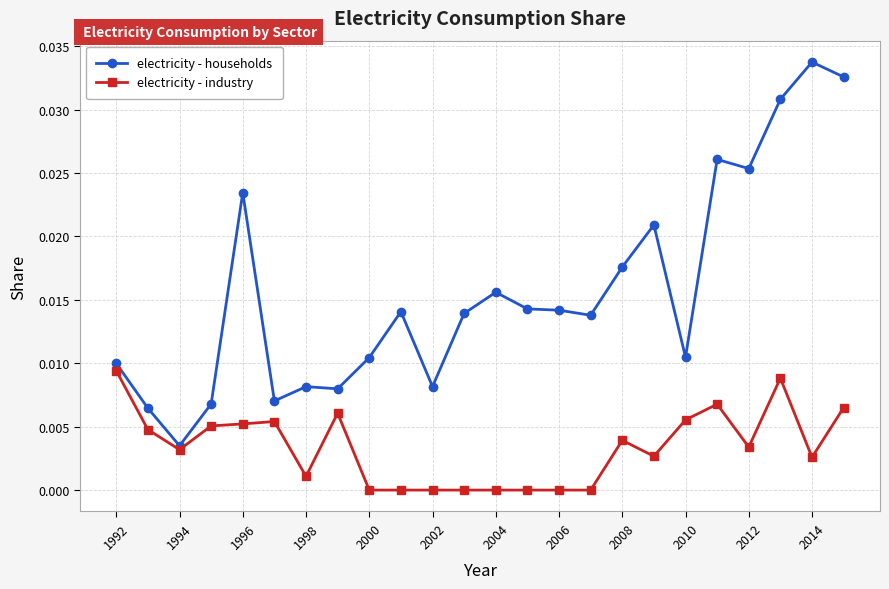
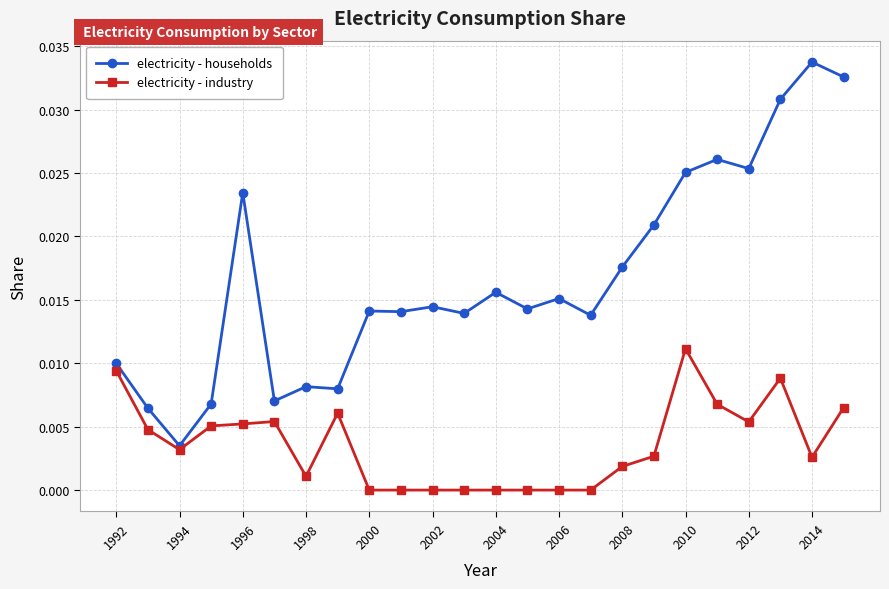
electricity - households, 2000: 0.0104 -> 0.0141
electricity - households, 2002: 0.0082 -> 0.0145
electricity - households, 2006: 0.0142 -> 0.0151
electricity - industry, 2008: 0.0039 -> 0.0019
electricity - households, 2010: 0.0105 -> 0.0251
electricity - industry, 2010: 0.0055 -> 0.0111
electricity - industry, 2012: 0.0034 -> 0.0054
